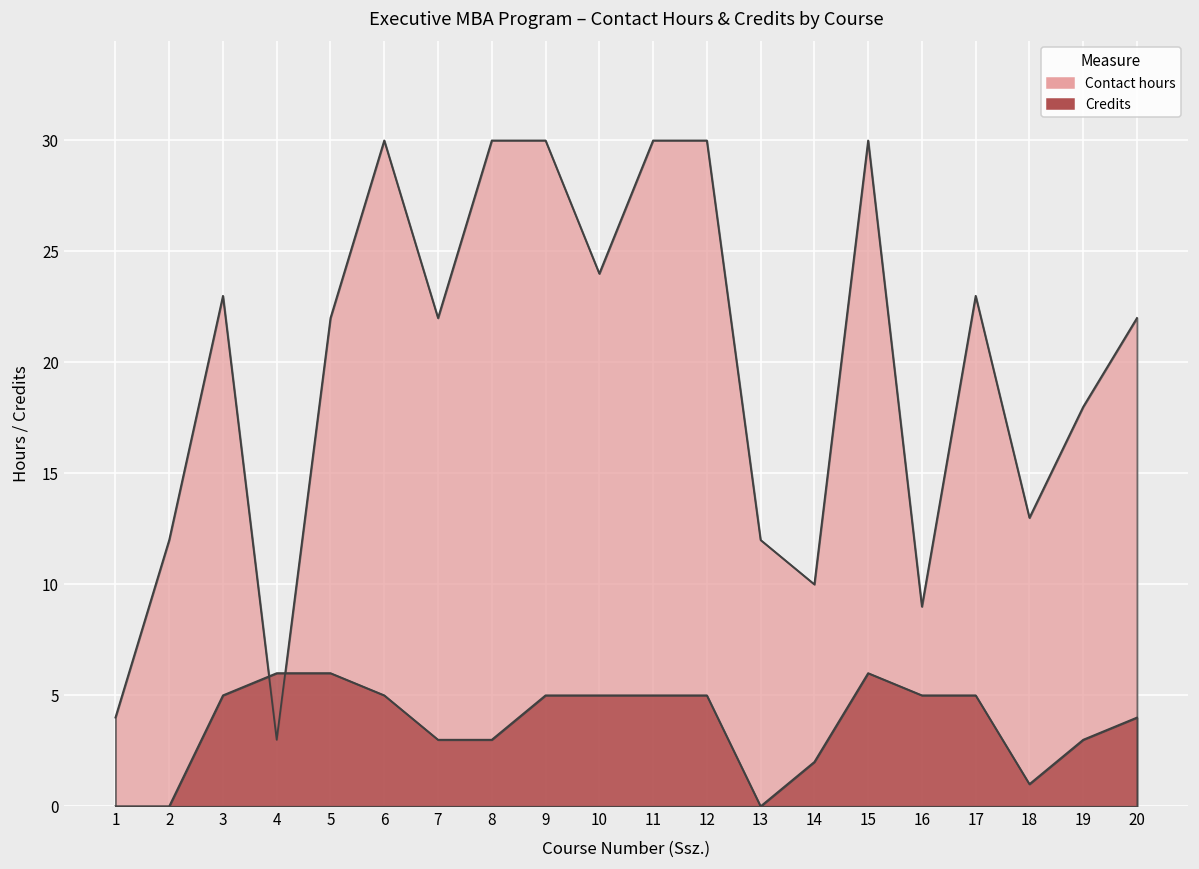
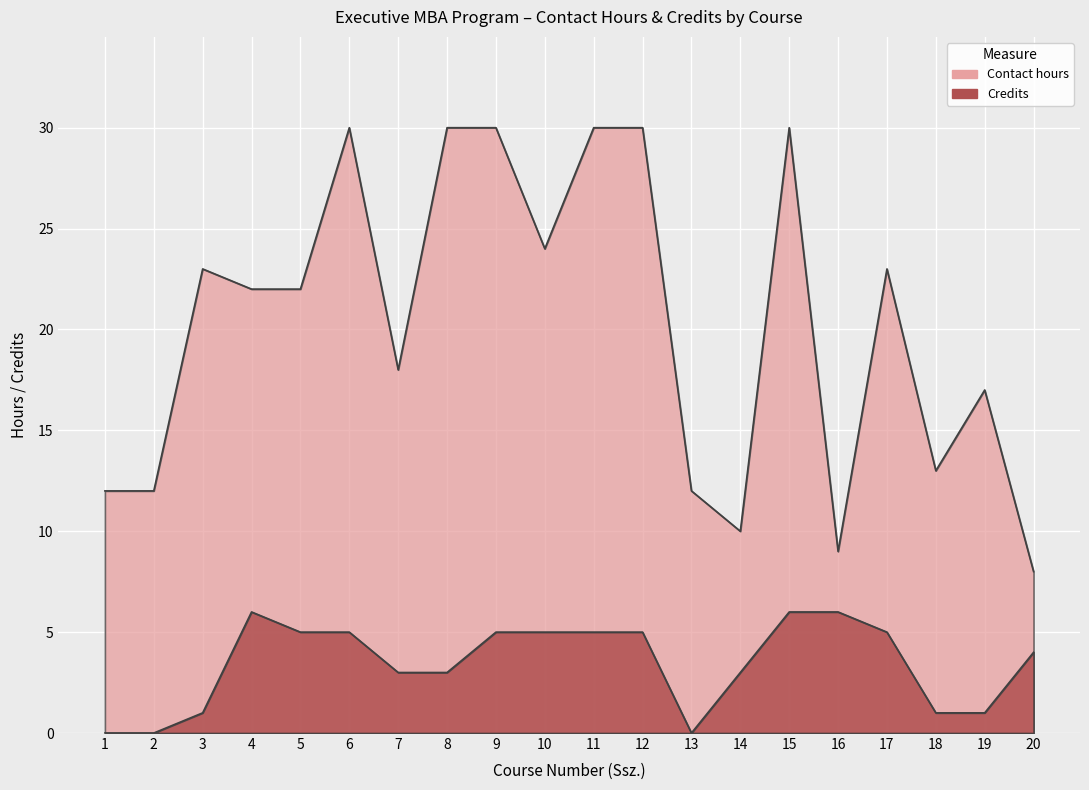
Contact hours, 1: 4 -> 12
Credits, 3: 5 -> 1
Contact hours, 4: 3 -> 22
Credits, 5: 6 -> 5
Contact hours, 7: 22 -> 18
Credits, 14: 2 -> 3
Credits, 16: 5 -> 6
Contact hours, 19: 18 -> 17
Credits, 19: 3 -> 1
Contact hours, 20: 22 -> 8
